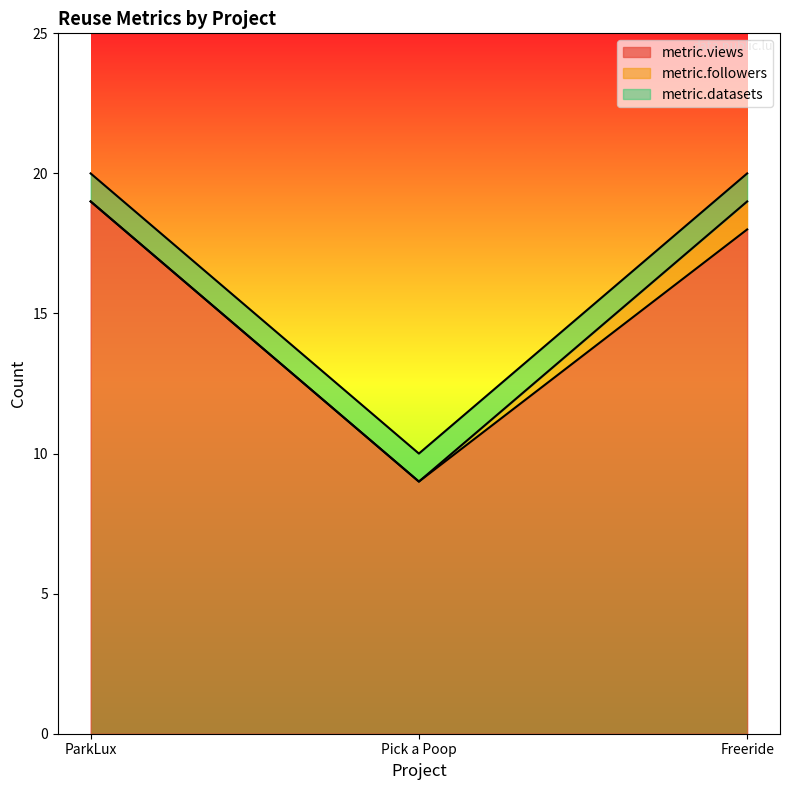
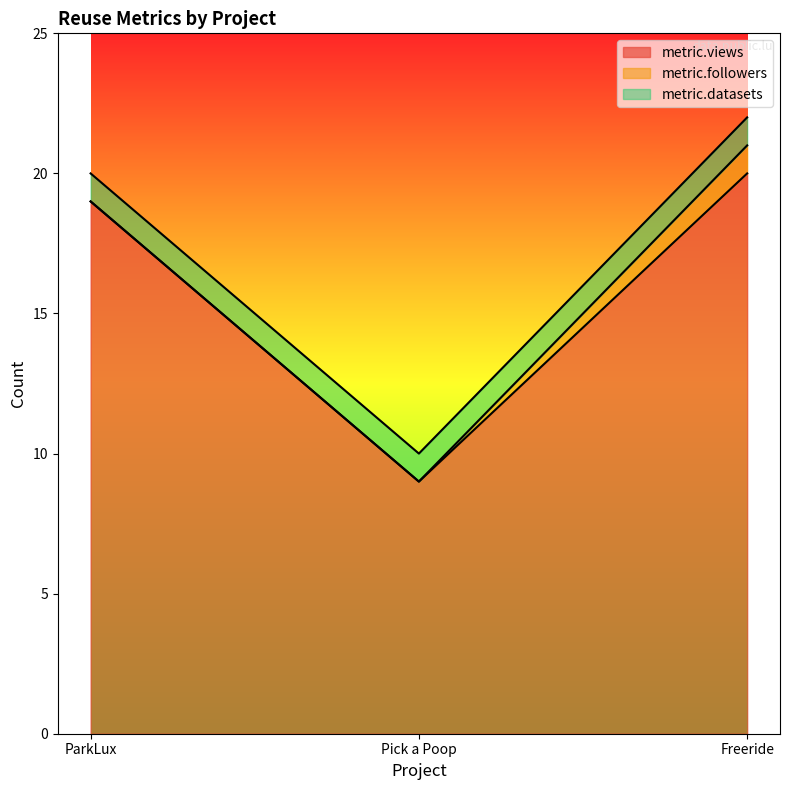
metric.views, Freeride: 18 -> 20
